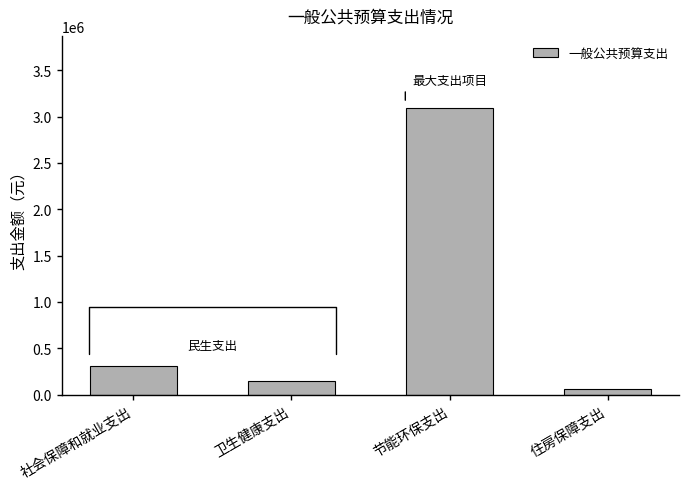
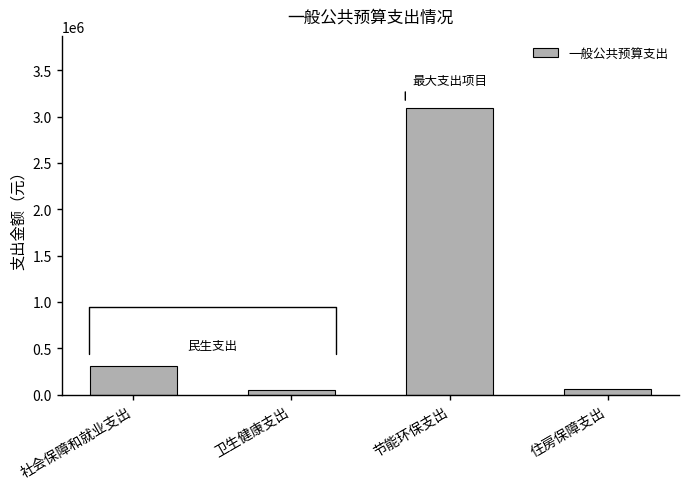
卫生健康支出: 200000 -> 0
